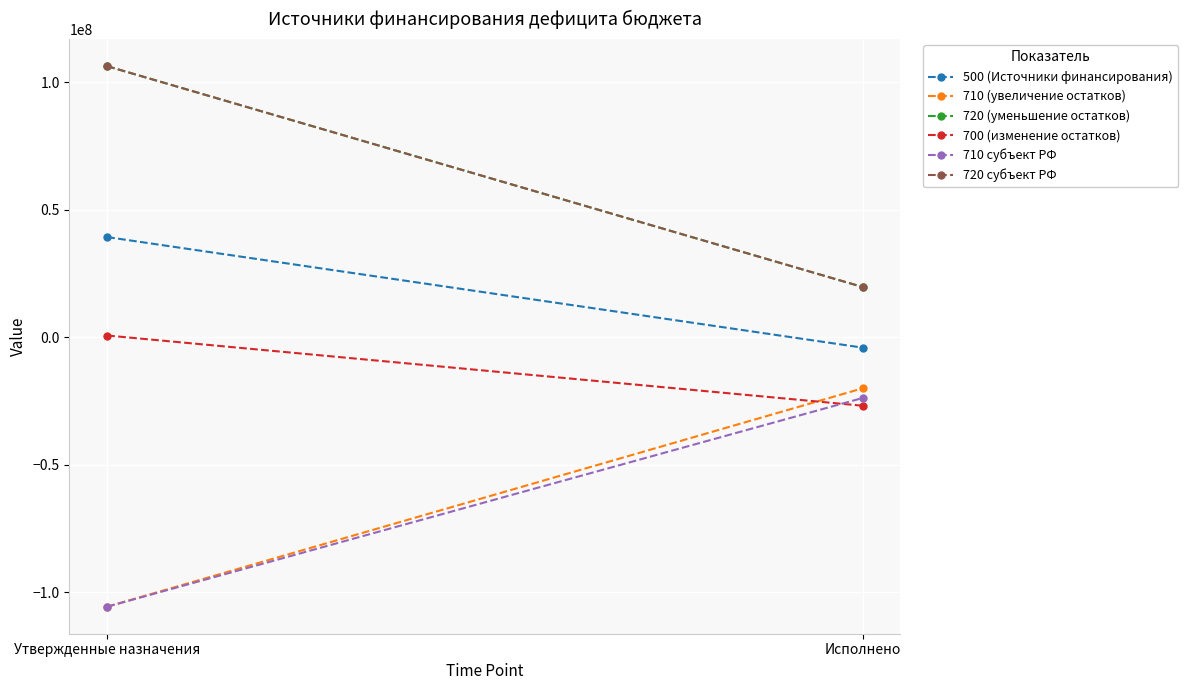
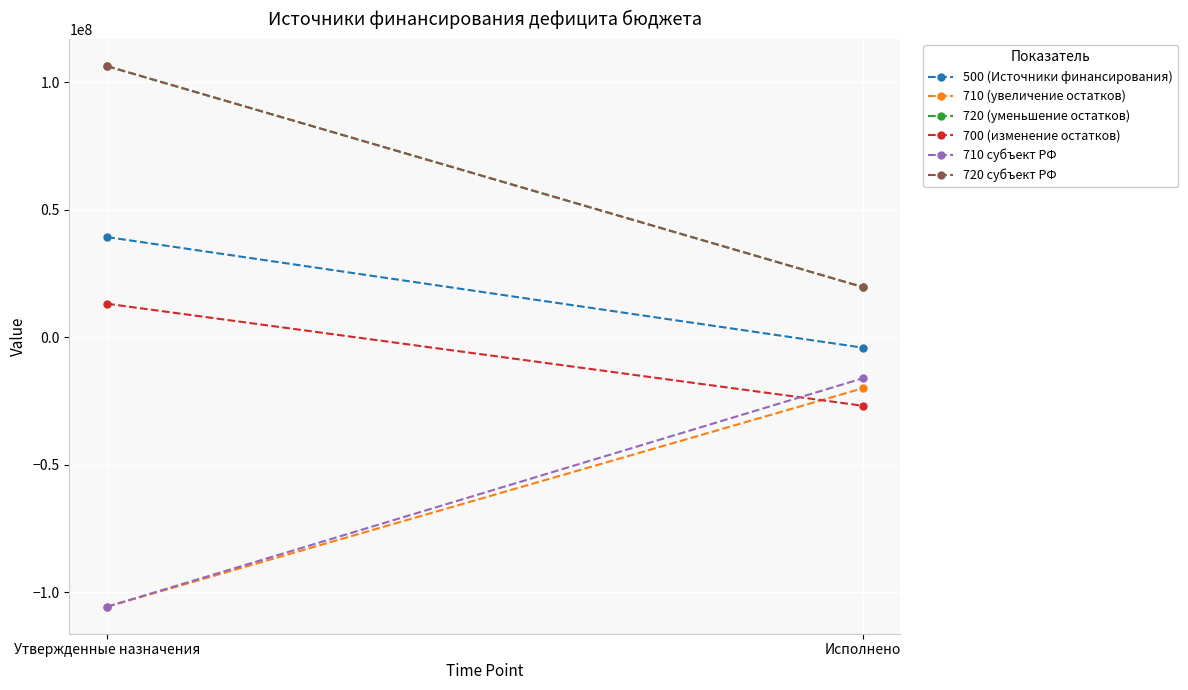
700 (изменение остатков), Утвержденные назначения: 1000000 -> 13000000
710 субъект РФ, Исполнено: -24000000 -> -16000000
